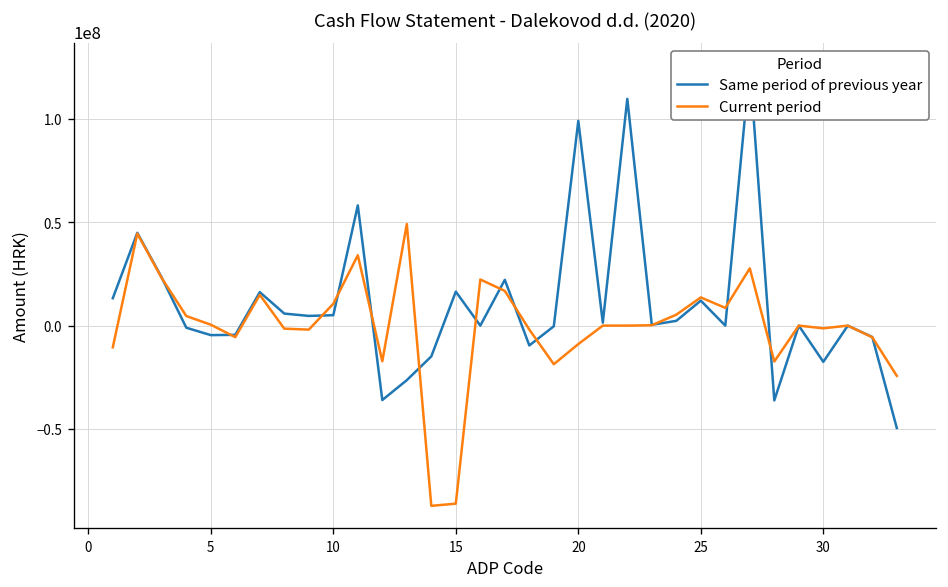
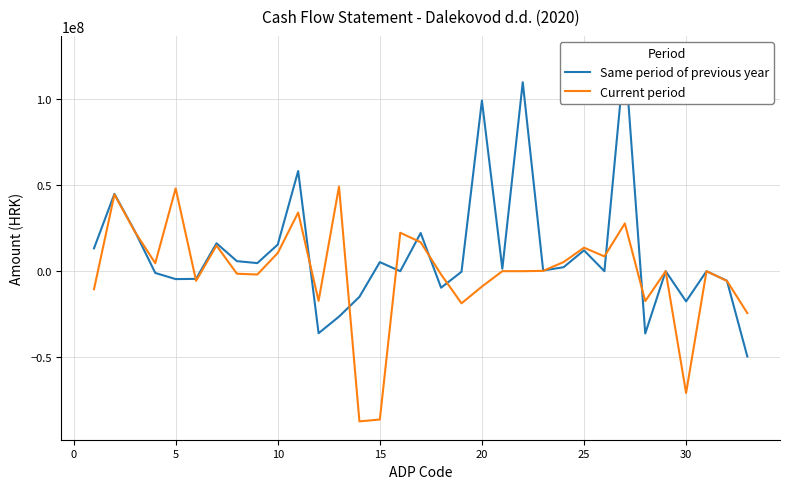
Current period, 5: 0 -> 48000000
Same period of previous year, 10: 5000000 -> 15000000
Same period of previous year, 15: 16000000 -> 5000000
Current period, 30: -1000000 -> -71000000
